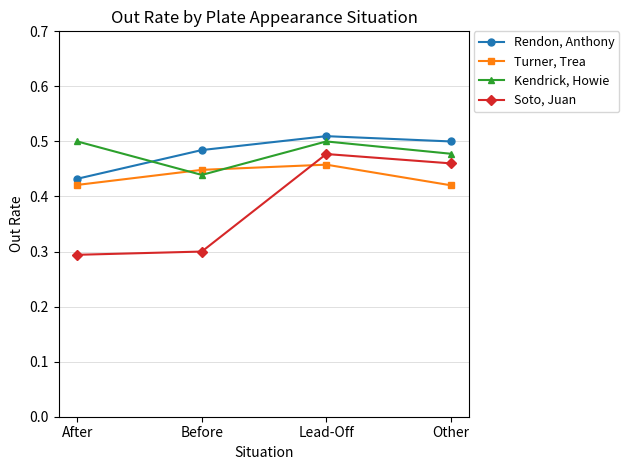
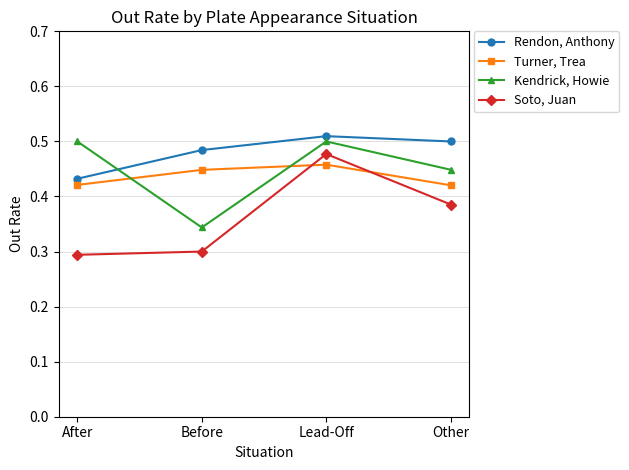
Kendrick, Howie, Before: 0.44 -> 0.34
Kendrick, Howie, Other: 0.48 -> 0.45
Soto, Juan, Other: 0.46 -> 0.39
